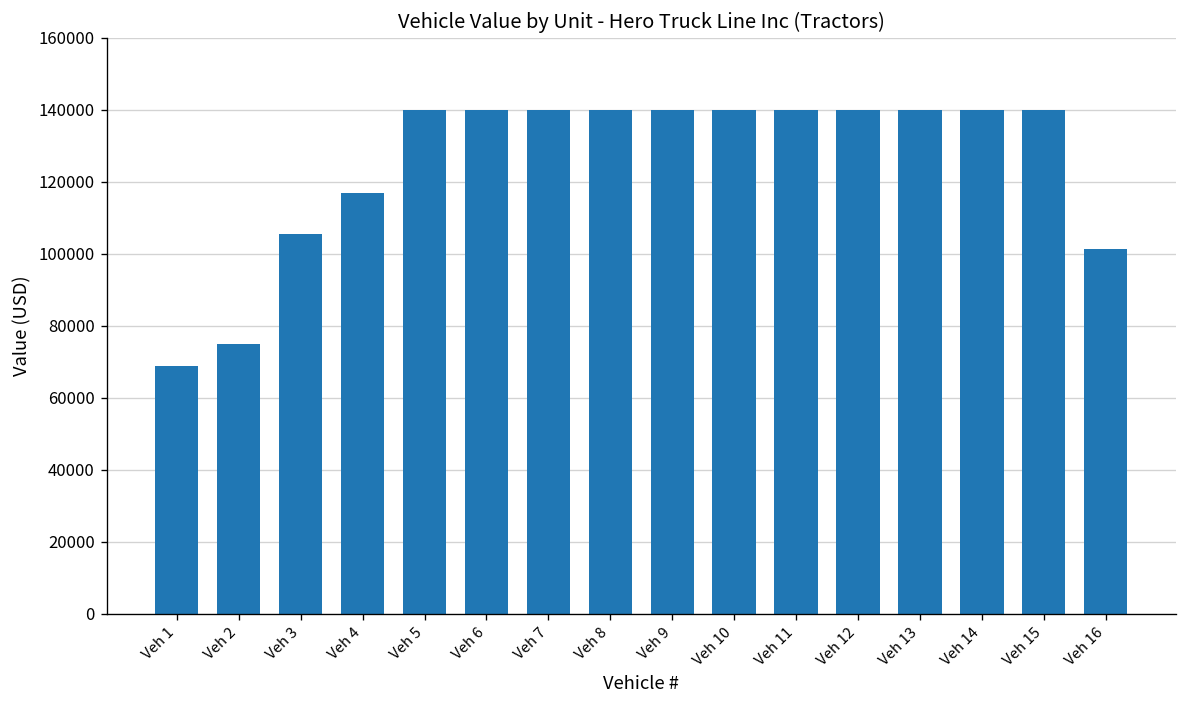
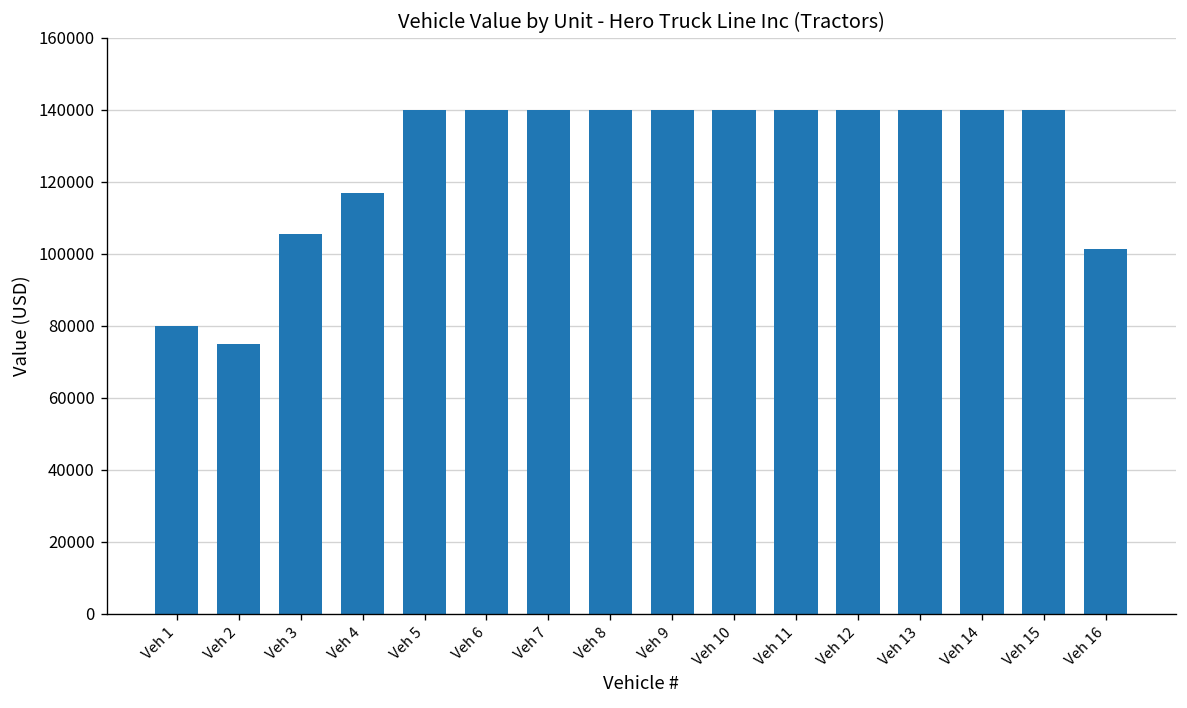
Veh 1: 69000 -> 80000
